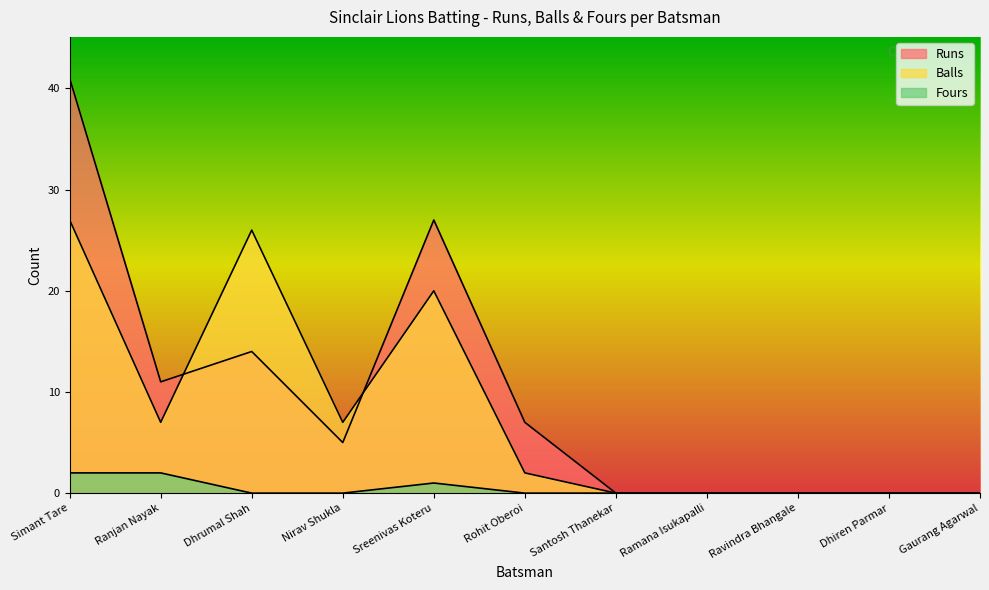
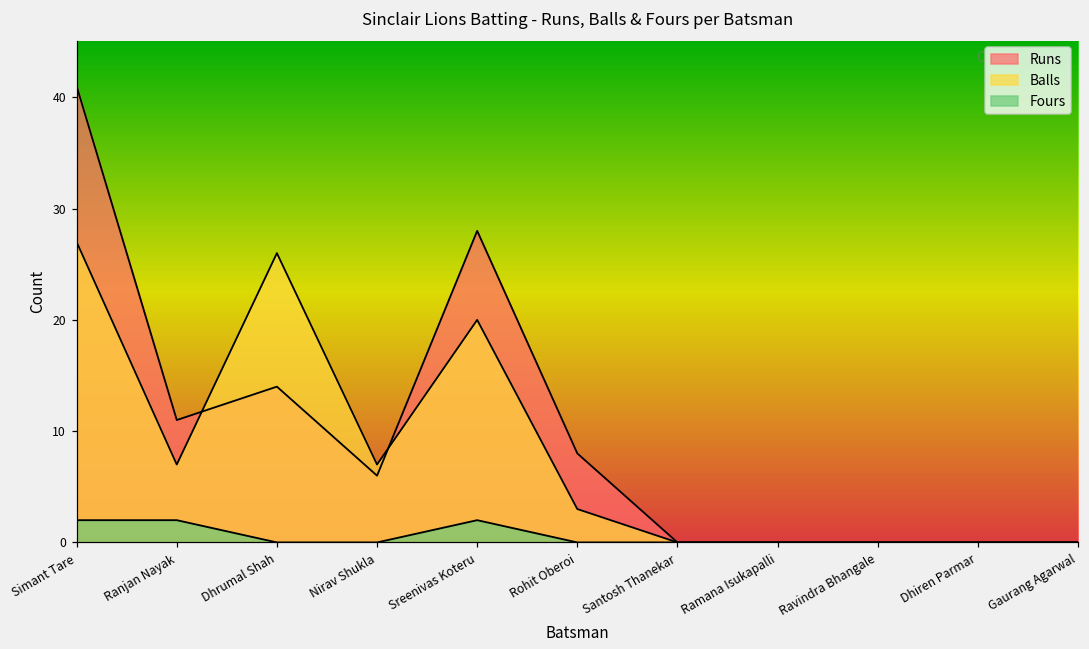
Runs, Nirav Shukla: 5 -> 6
Runs, Sreenivas Koteru: 27 -> 28
Fours, Sreenivas Koteru: 1 -> 2
Runs, Rohit Oberoi: 7 -> 8
Balls, Rohit Oberoi: 2 -> 3
